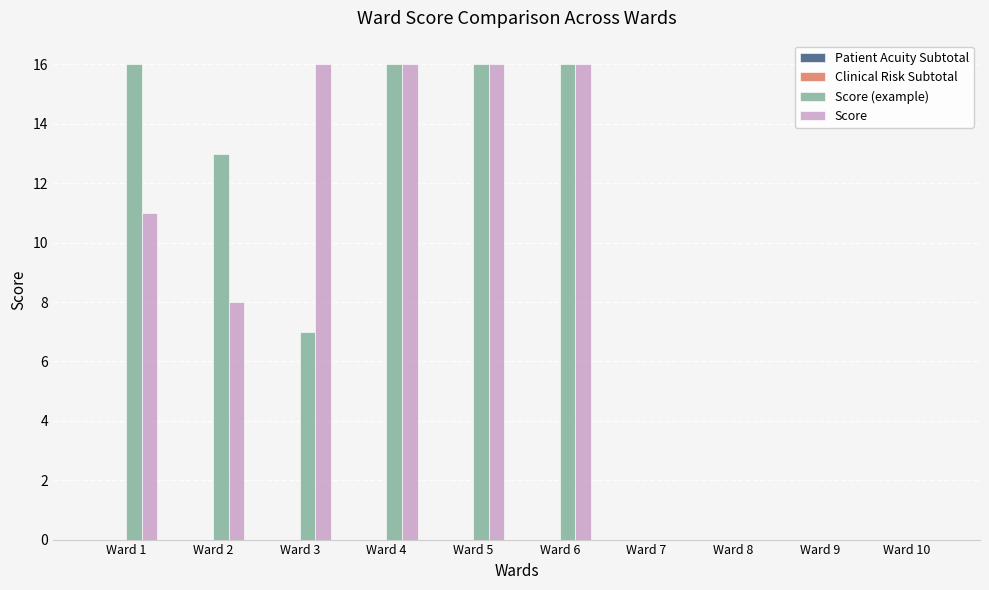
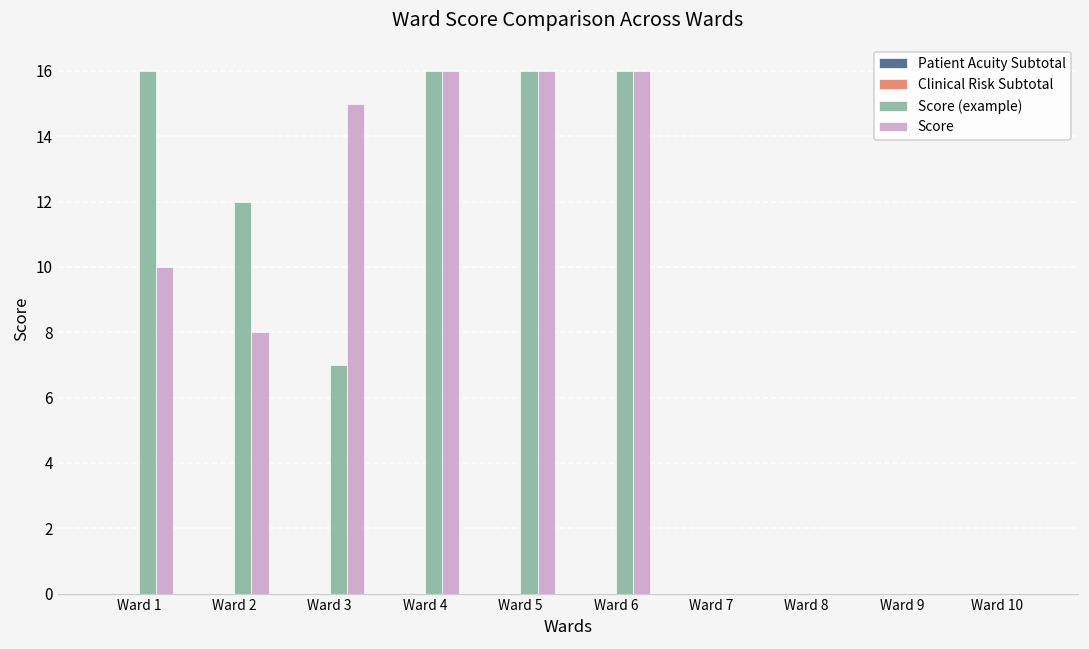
Score, Ward 1: 11 -> 10
Score (example), Ward 2: 13 -> 12
Score, Ward 3: 16 -> 15
